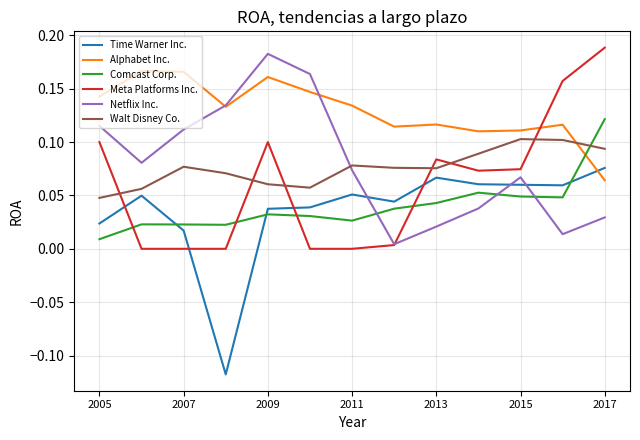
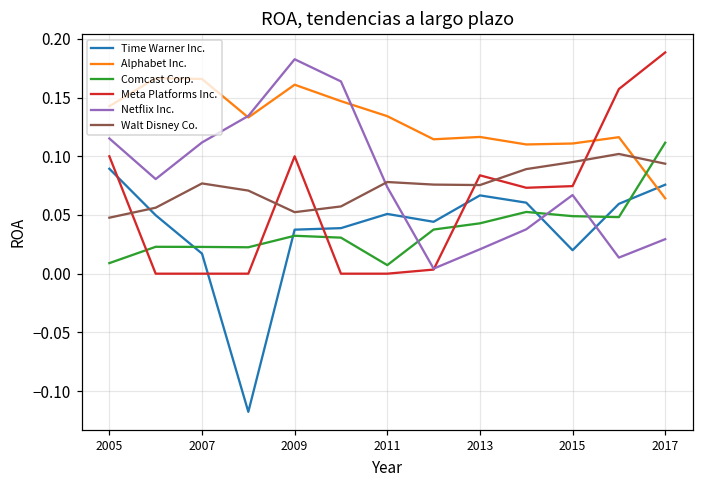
Time Warner Inc., 2005: 0.024 -> 0.089
Walt Disney Co., 2009: 0.061 -> 0.052
Comcast Corp., 2011: 0.026 -> 0.007
Time Warner Inc., 2015: 0.06 -> 0.02
Walt Disney Co., 2015: 0.103 -> 0.095
Comcast Corp., 2017: 0.122 -> 0.112
